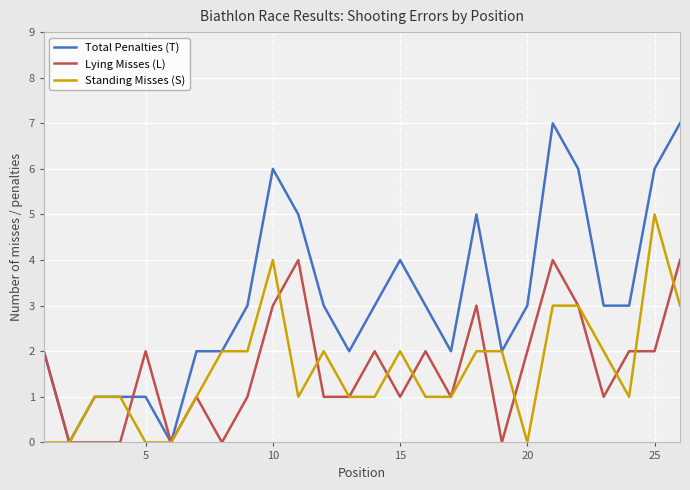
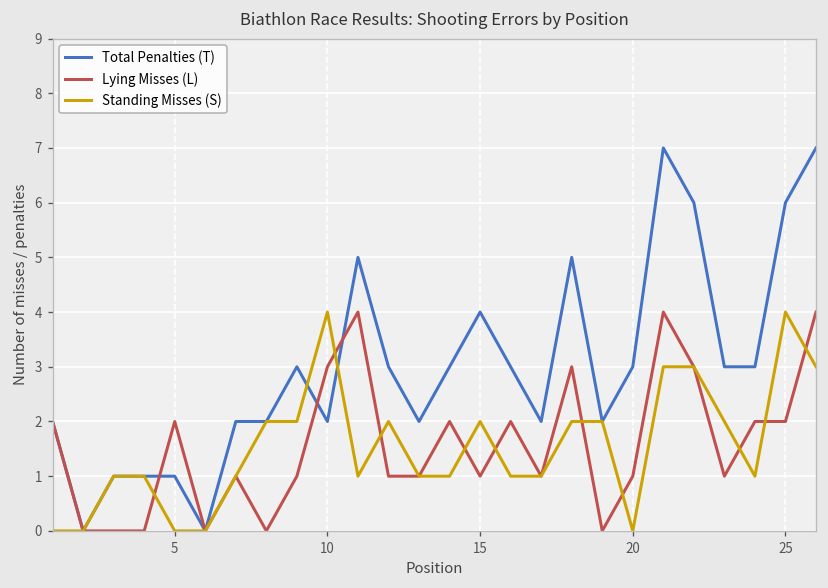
Total Penalties (T), 10: 6 -> 2
Lying Misses (L), 20: 2 -> 1
Standing Misses (S), 25: 5 -> 4
